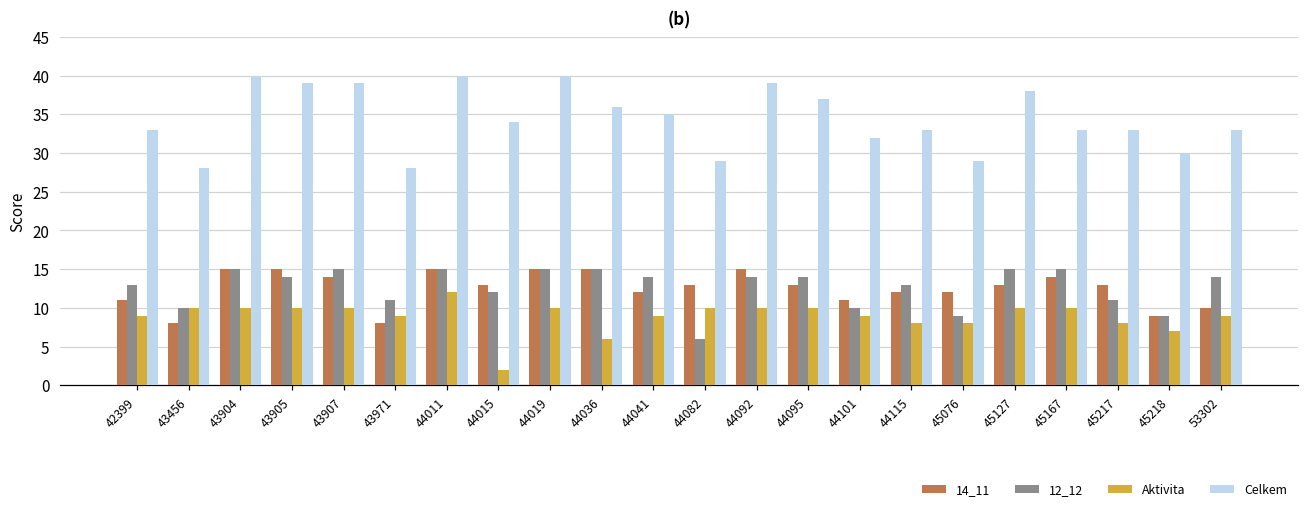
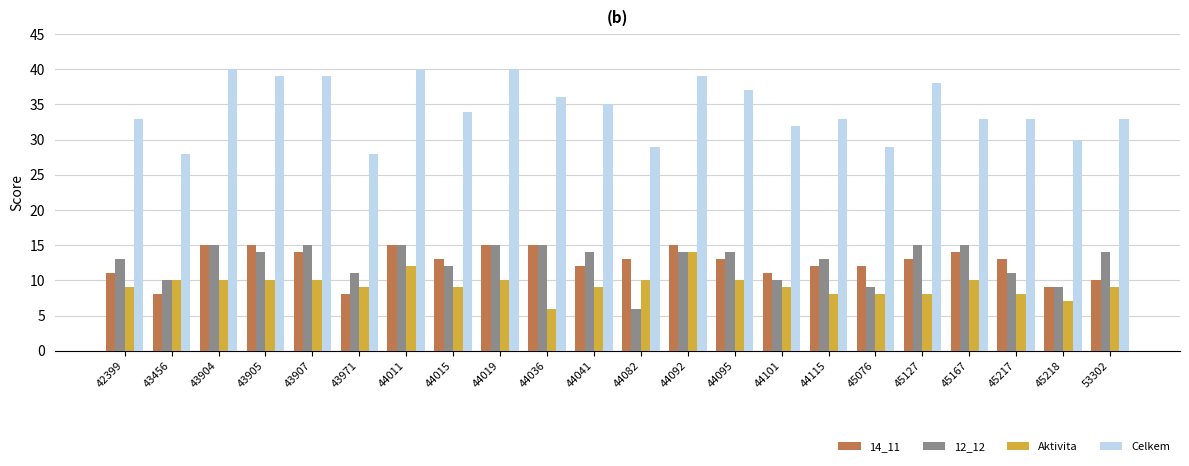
Aktivita, 44015: 2 -> 9
Aktivita, 44092: 10 -> 14
Aktivita, 45127: 10 -> 8
